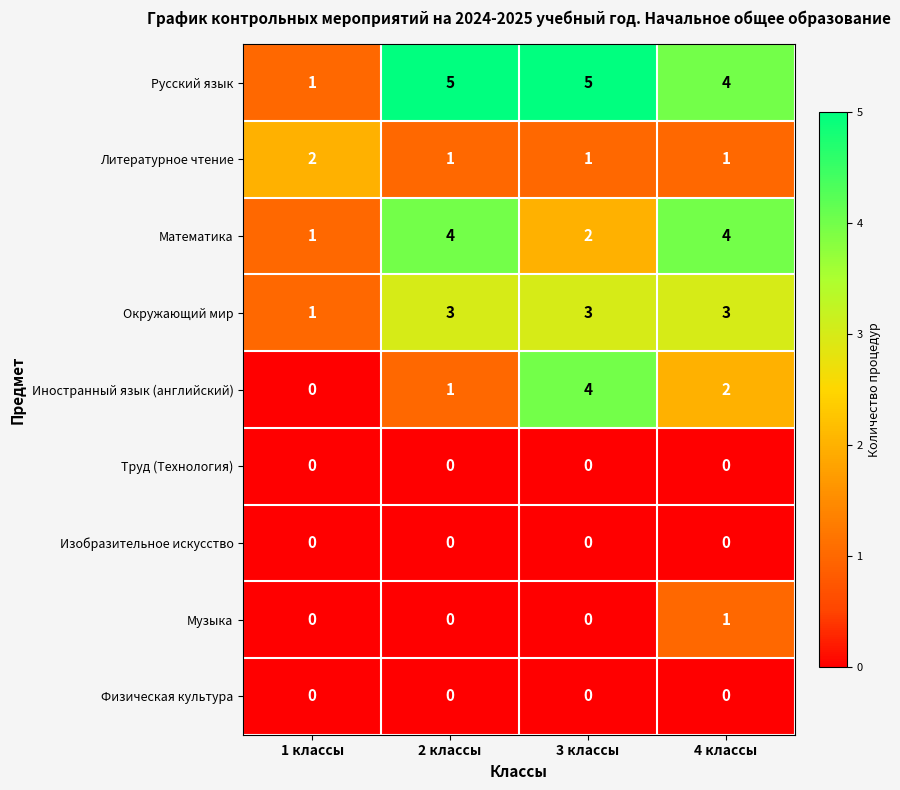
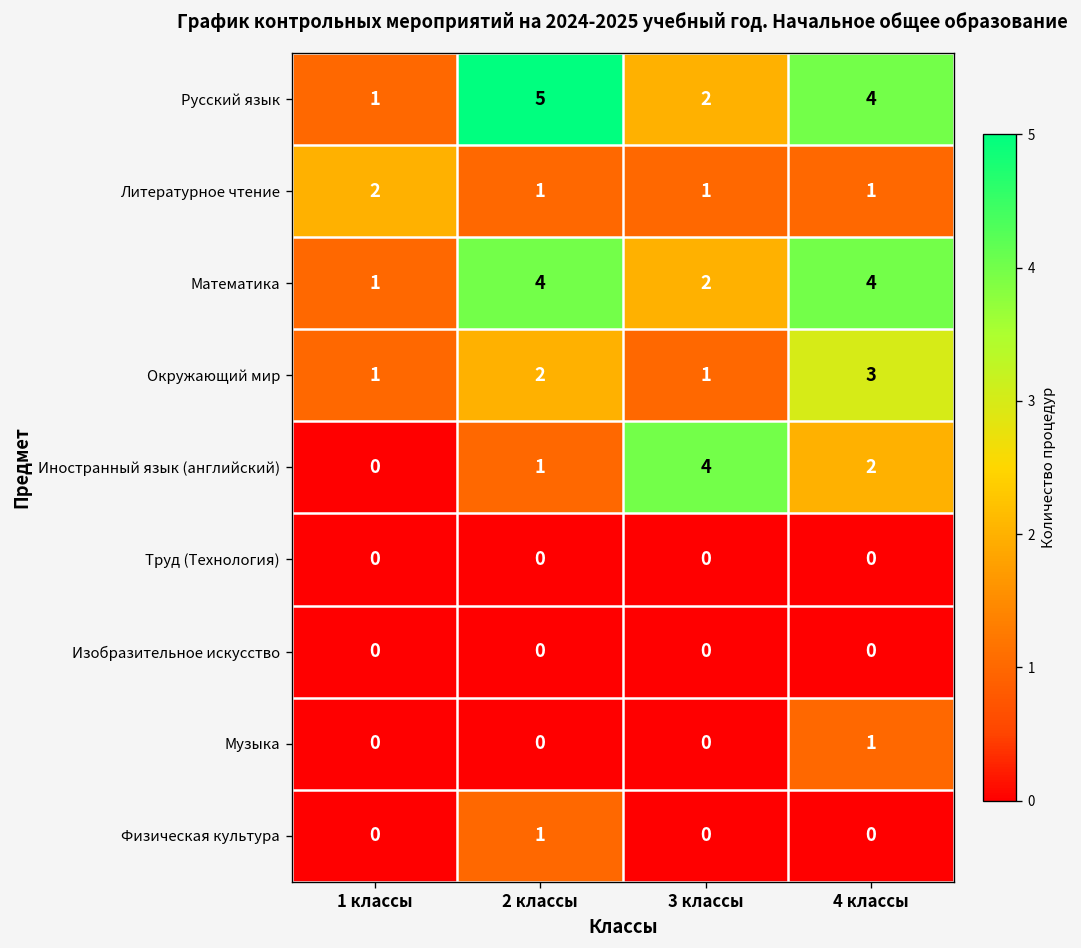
Русский язык, 3 классы: 5 -> 2
Окружающий мир, 2 классы: 3 -> 2
Окружающий мир, 3 классы: 3 -> 1
Физическая культура, 2 классы: 0 -> 1
